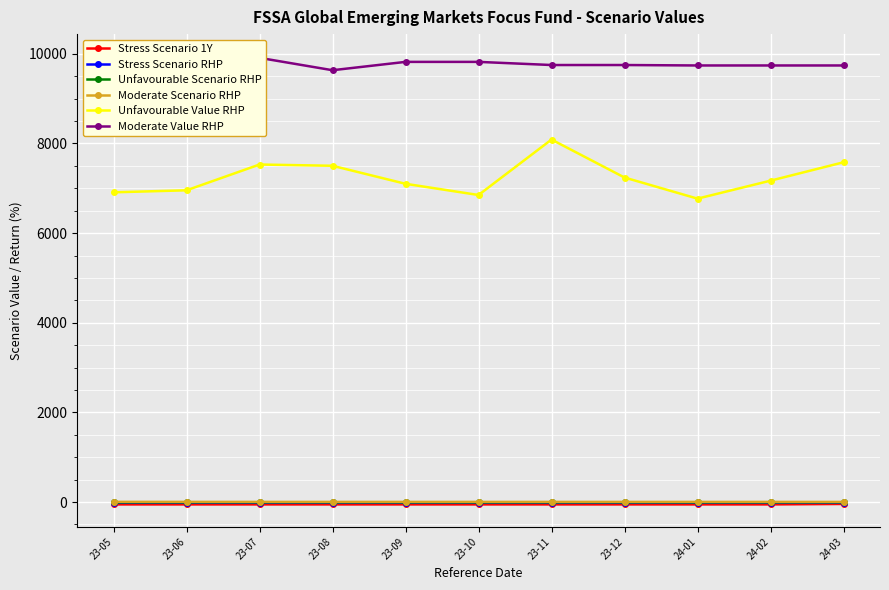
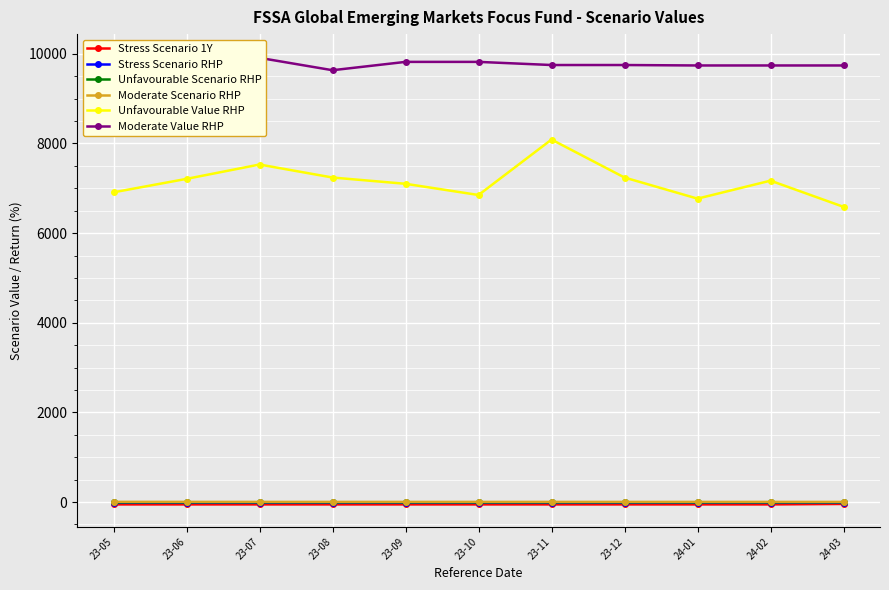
Unfavourable Value RHP, 23-06: 7000 -> 7200
Unfavourable Value RHP, 23-08: 7500 -> 7200
Unfavourable Value RHP, 24-03: 7600 -> 6600
